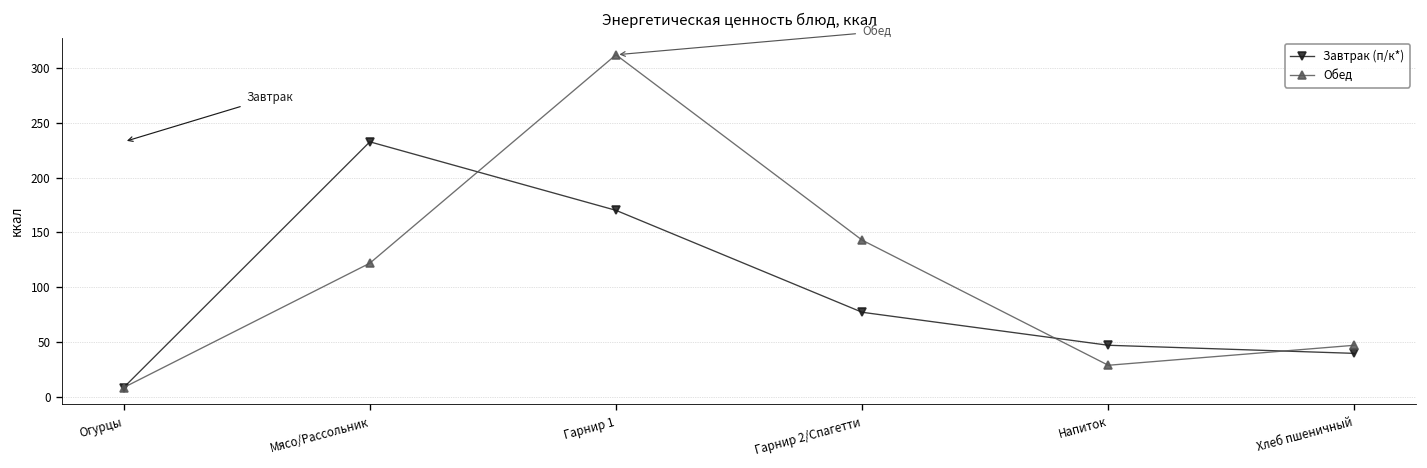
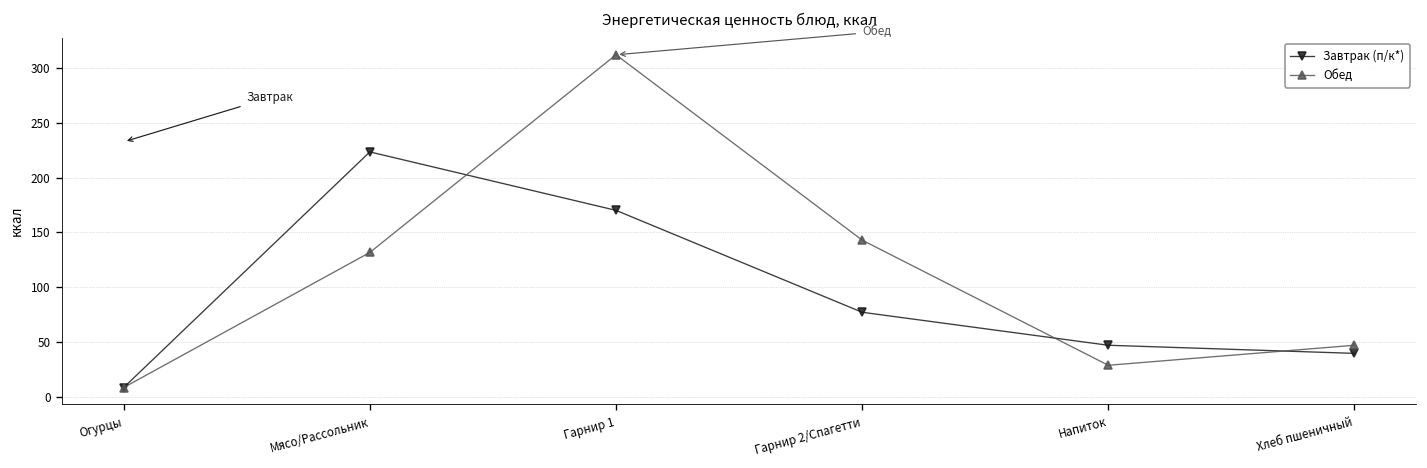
Завтрак (п/к*), Мясо/Рассольник: 230 -> 220
Обед, Мясо/Рассольник: 120 -> 130
